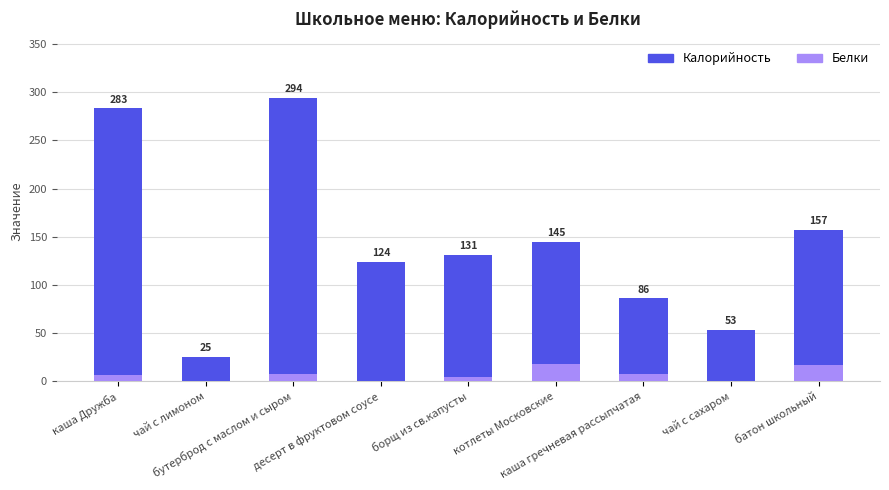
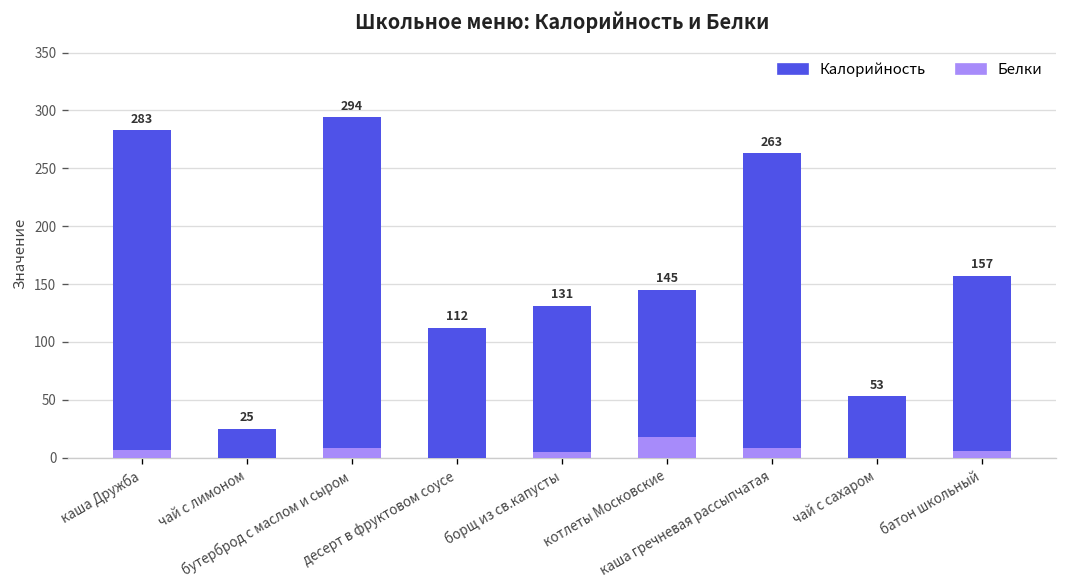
Калорийность, десерт в фруктовом соусе: 124 -> 112
Калорийность, каша гречневая рассыпчатая: 86 -> 263
Белки, батон школьный: 20 -> 10
